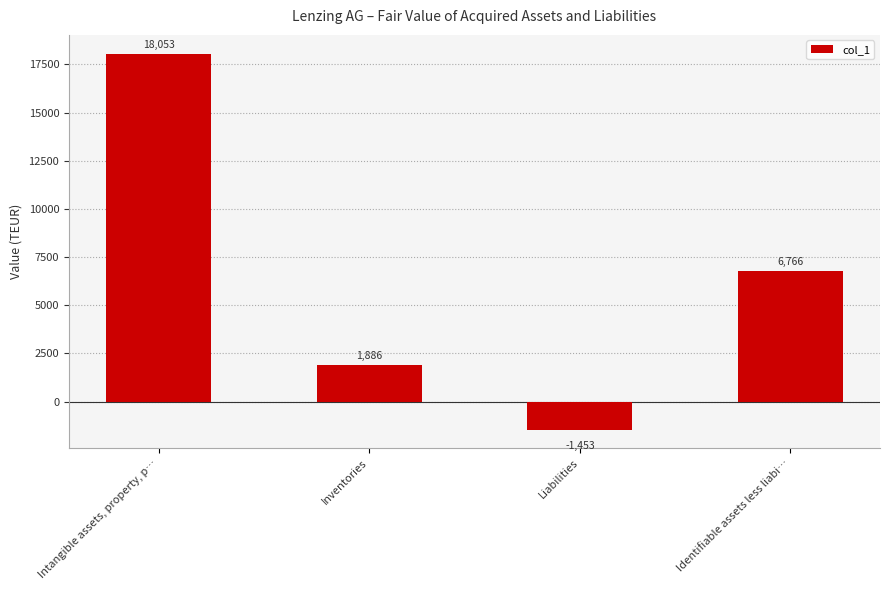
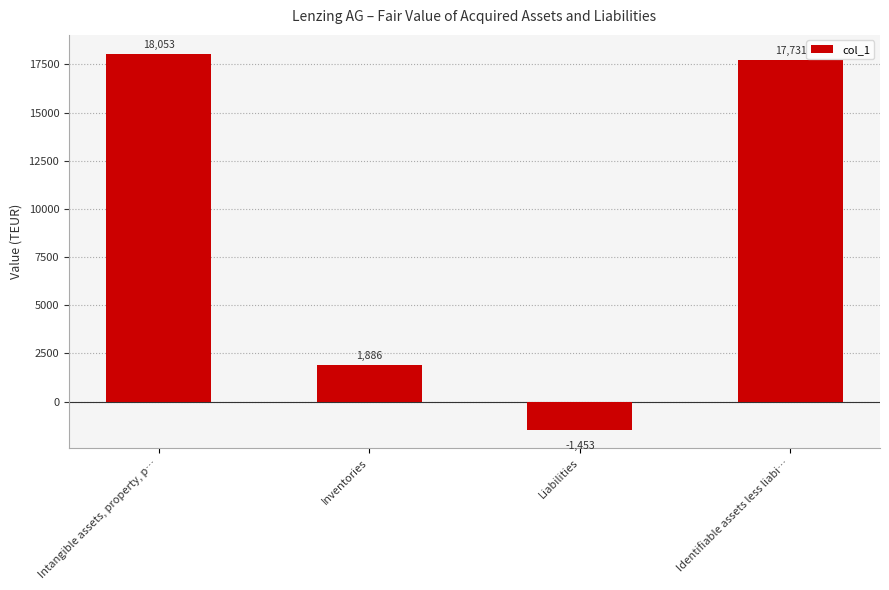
Identifiable assets less liabi…: 6,766 -> 17,731
